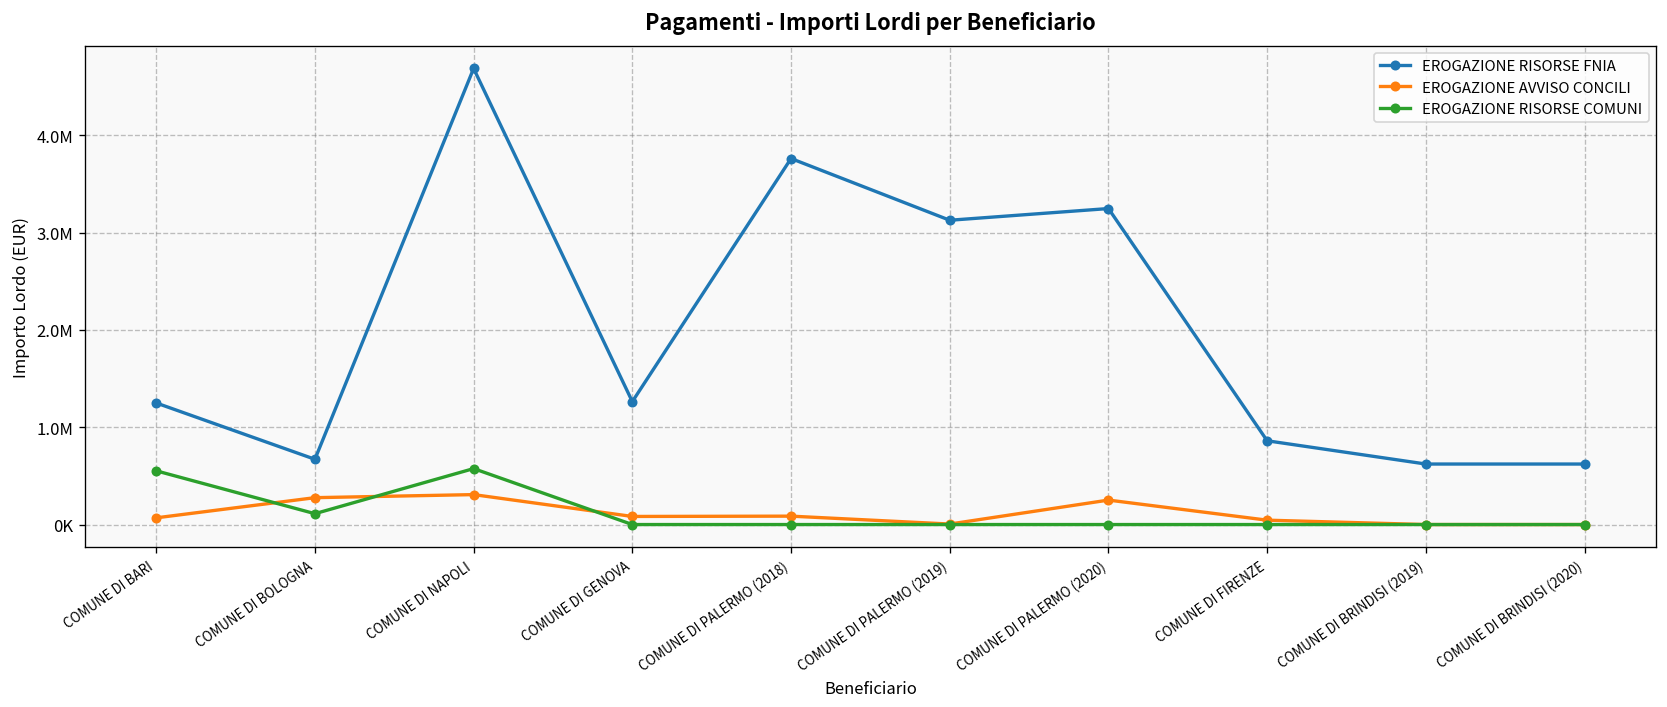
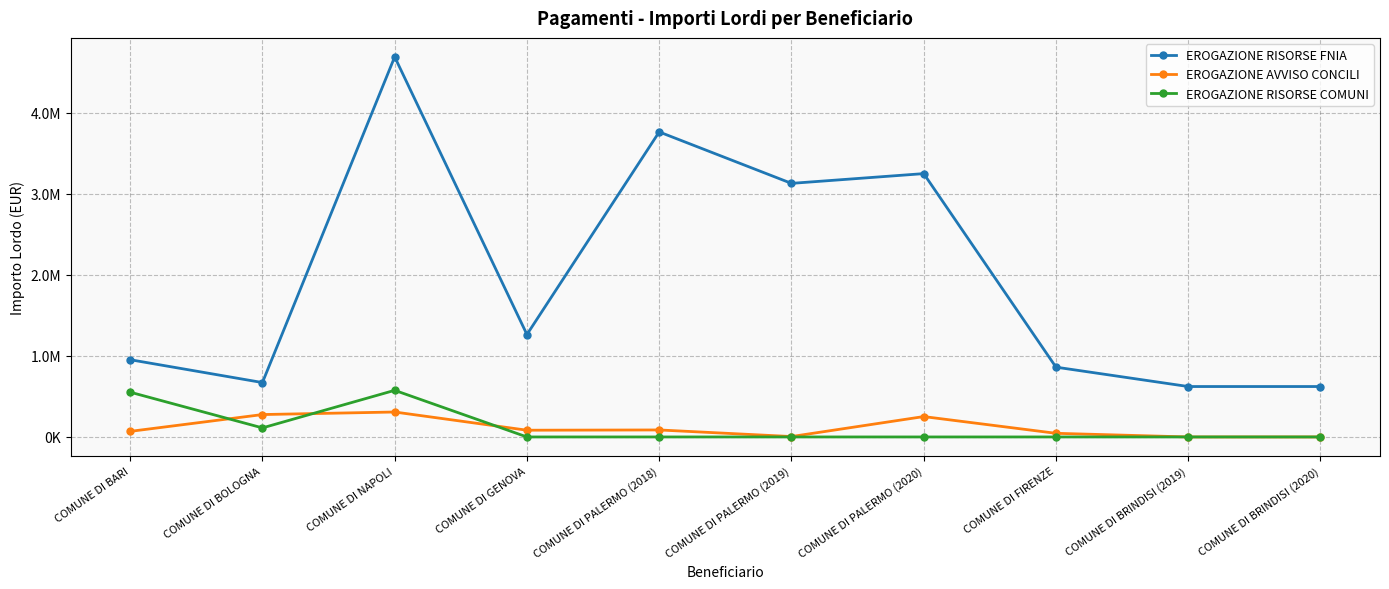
EROGAZIONE RISORSE FNIA, COMUNE DI BARI: 1200000 -> 1000000
